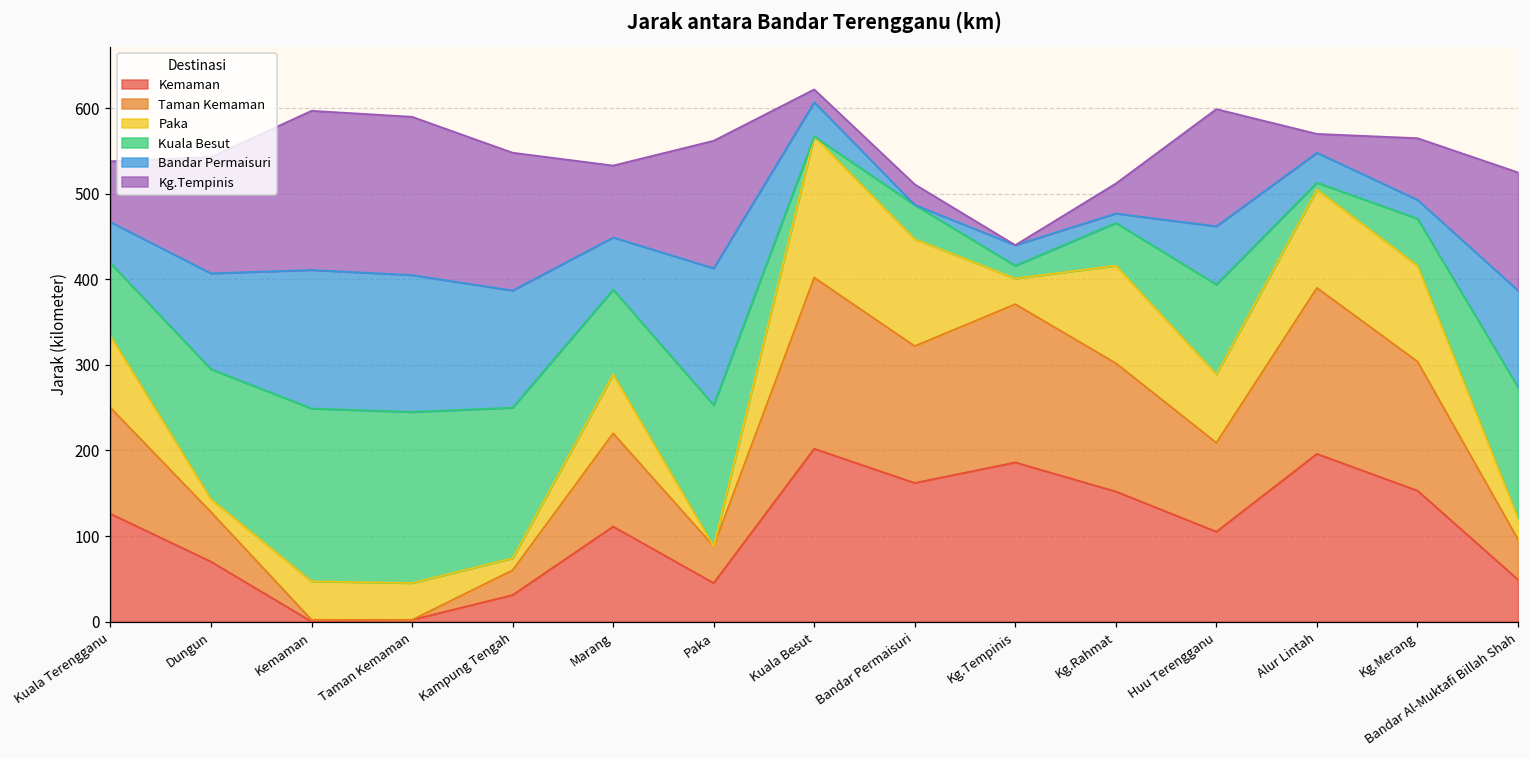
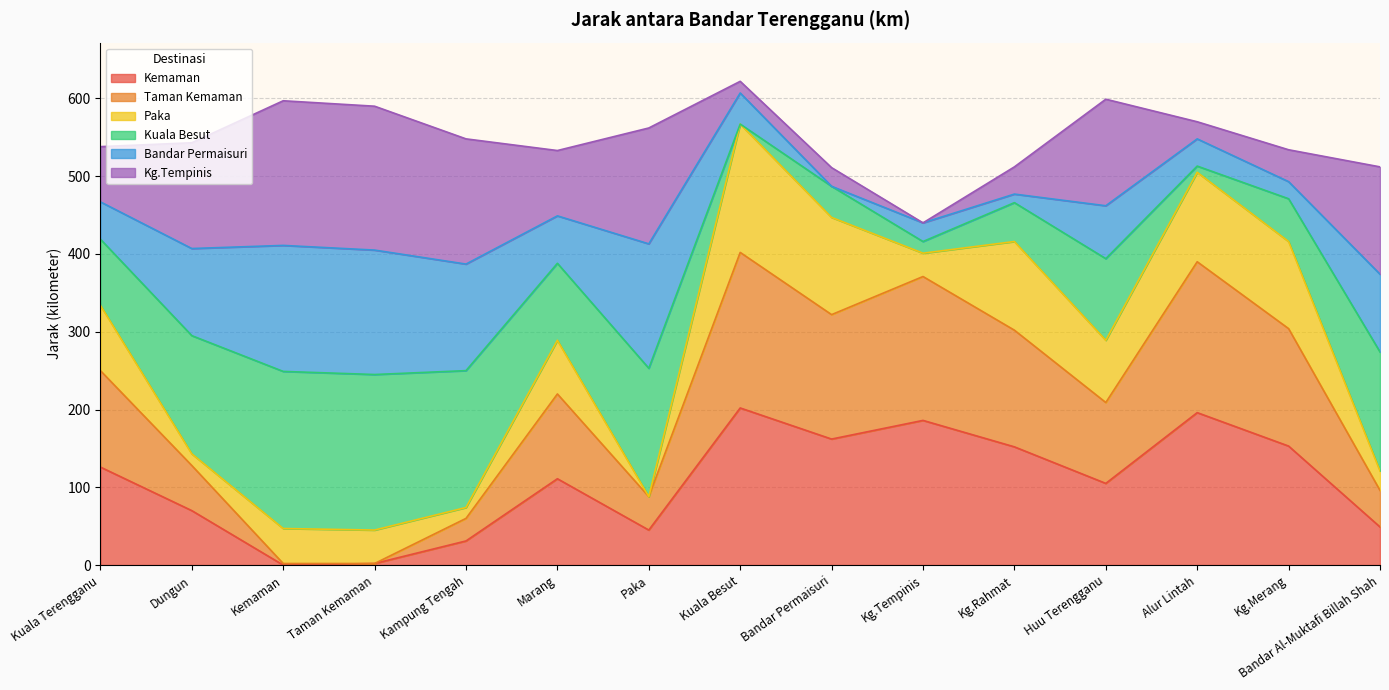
Kg.Tempinis, Kg.Merang: 70 -> 40
Bandar Permaisuri, Bandar Al-Muktafi Billah Shah: 110 -> 100
